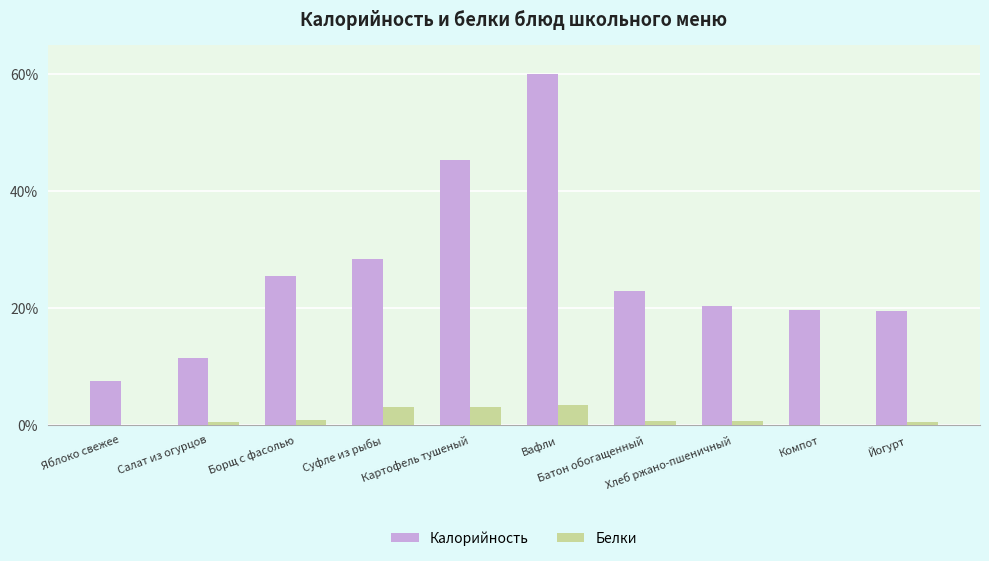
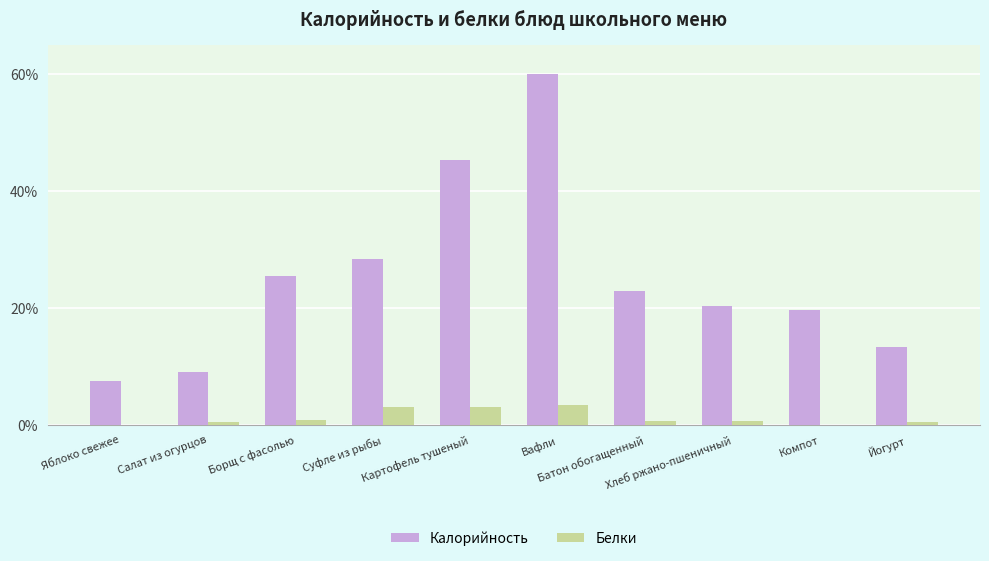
Калорийность, Салат из огурцов: 11% -> 9%
Калорийность, Йогурт: 20% -> 13%
